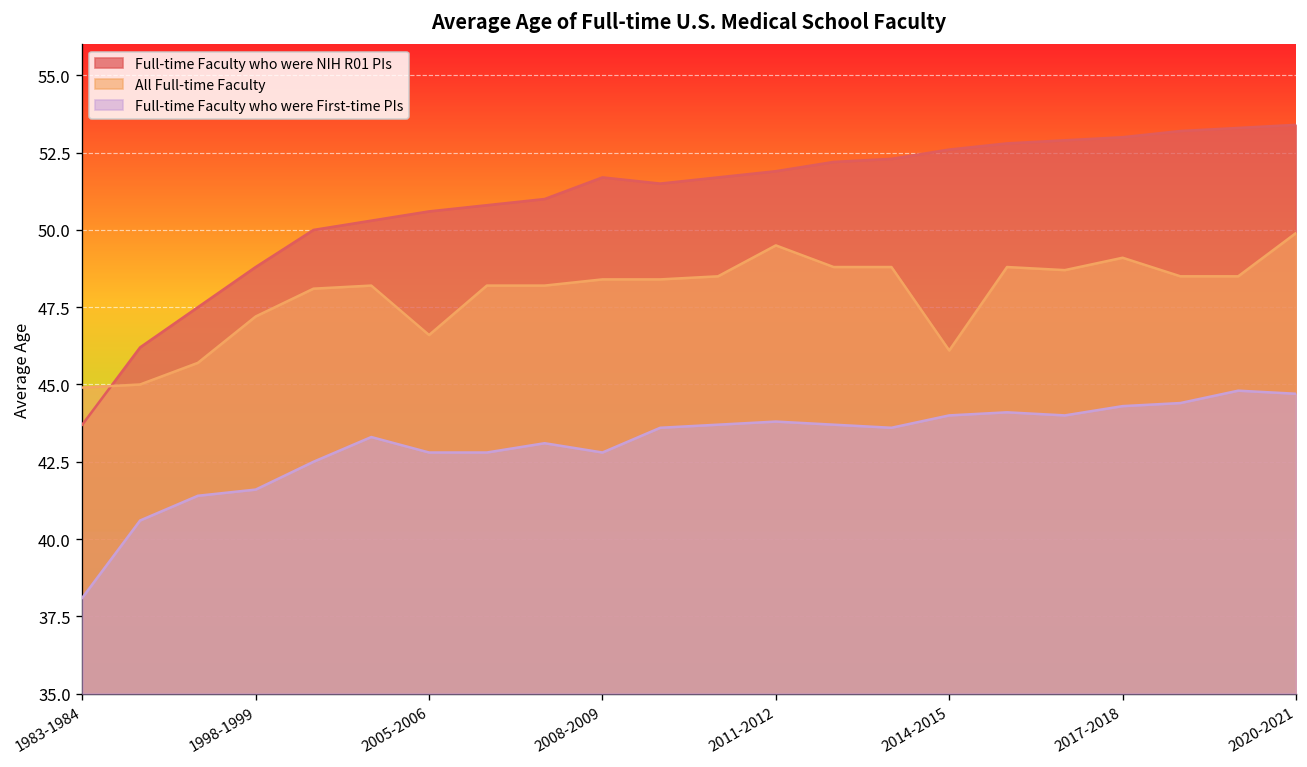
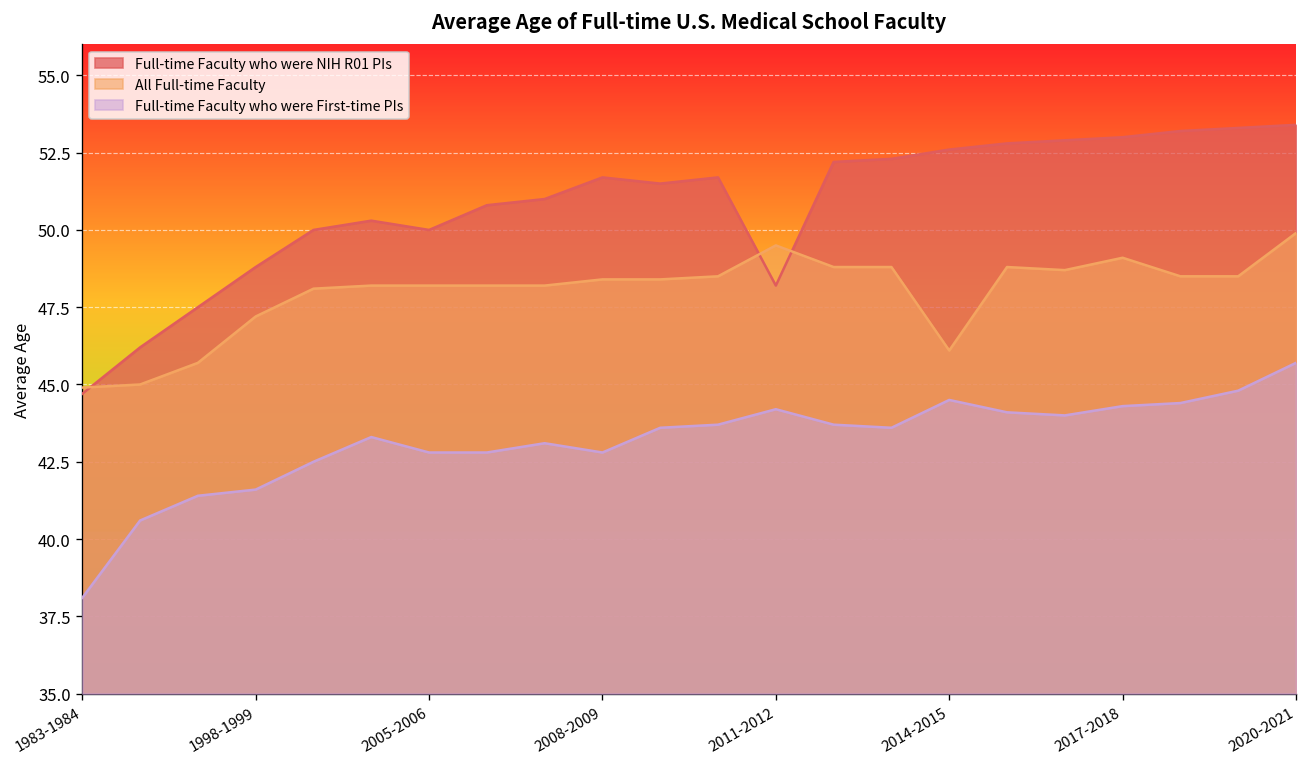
Full-time Faculty who were NIH R01 PIs, 1983-1984: 43.7 -> 44.7
Full-time Faculty who were NIH R01 PIs, 2005-2006: 50.6 -> 50.0
All Full-time Faculty, 2005-2006: 46.6 -> 48.2
Full-time Faculty who were NIH R01 PIs, 2011-2012: 51.9 -> 48.2
Full-time Faculty who were First-time PIs, 2011-2012: 43.8 -> 44.2
Full-time Faculty who were First-time PIs, 2014-2015: 44.0 -> 44.5
Full-time Faculty who were First-time PIs, 2020-2021: 44.7 -> 45.7
